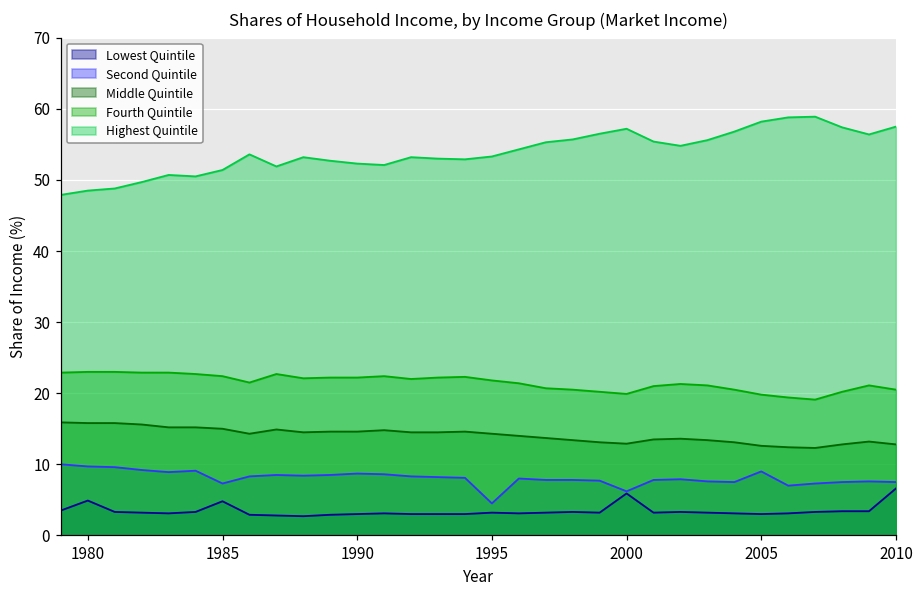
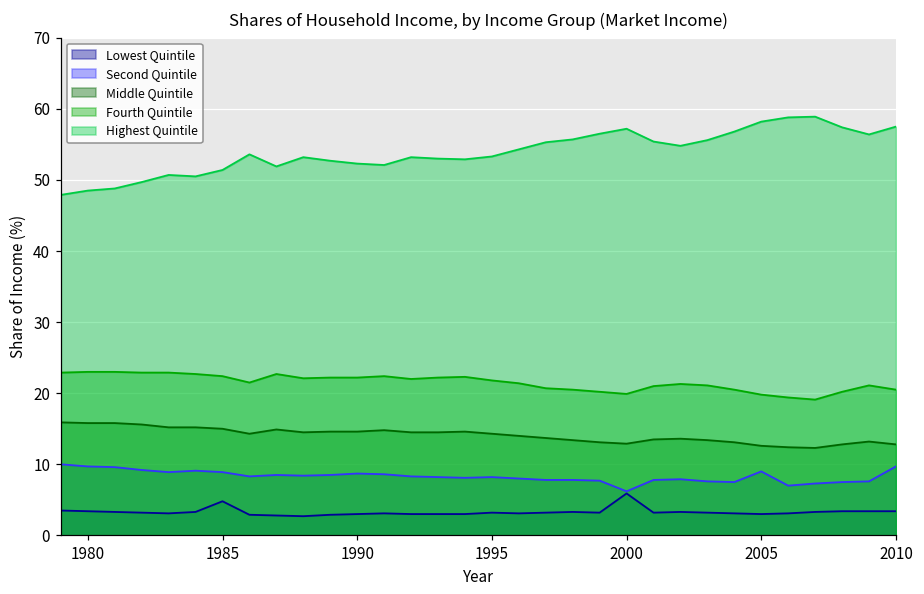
Lowest Quintile, 1980: 5 -> 3
Second Quintile, 1985: 7 -> 9
Second Quintile, 1995: 5 -> 8
Lowest Quintile, 2010: 7 -> 3
Second Quintile, 2010: 8 -> 10
